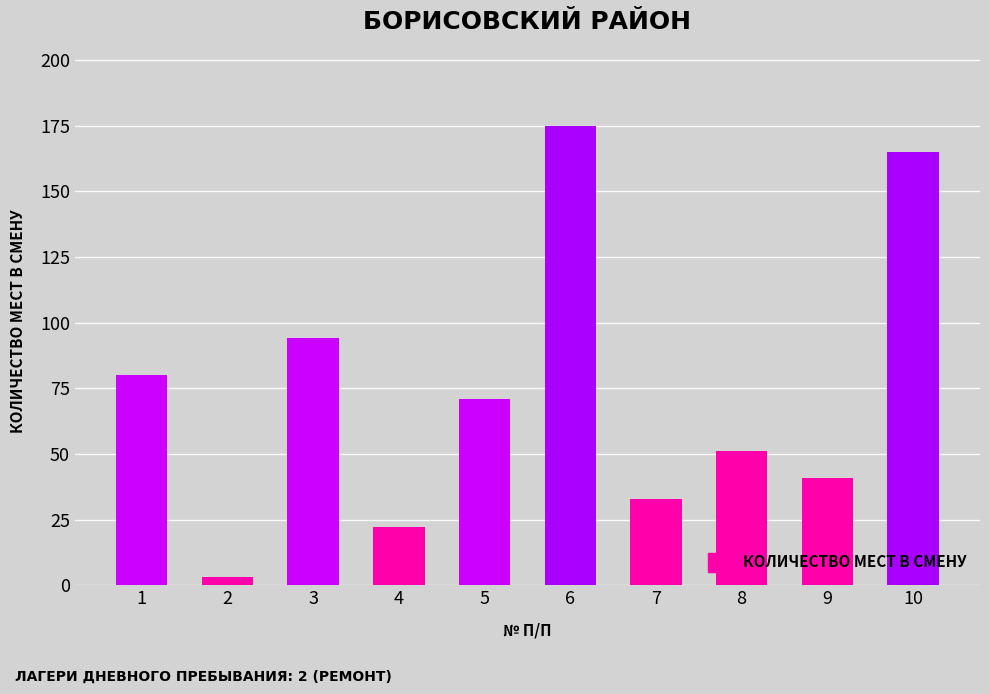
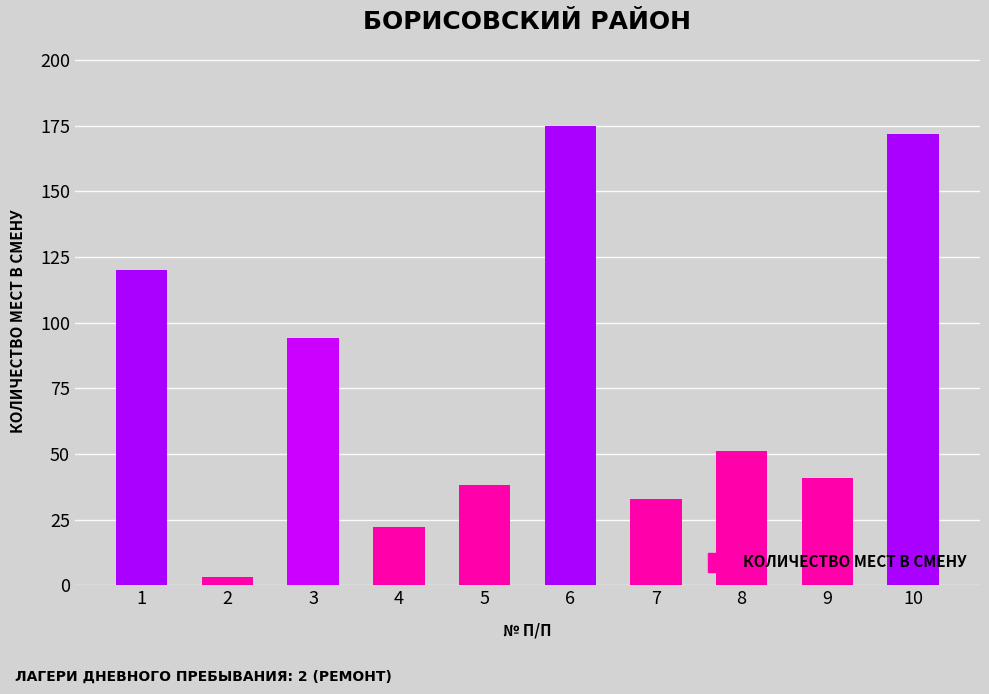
1: 80 -> 120
5: 71 -> 38
10: 165 -> 172
